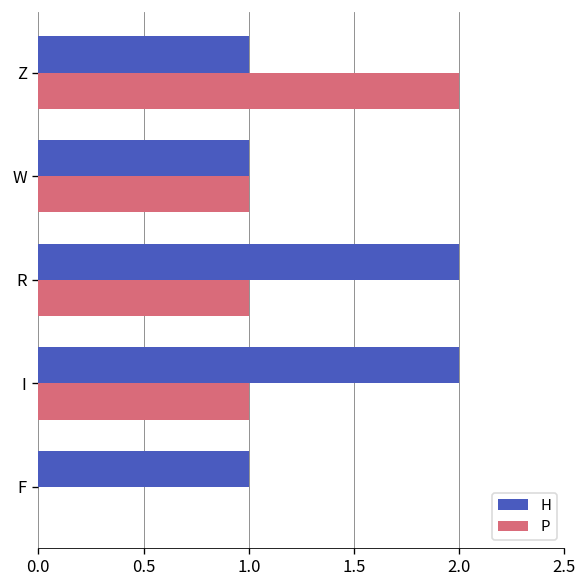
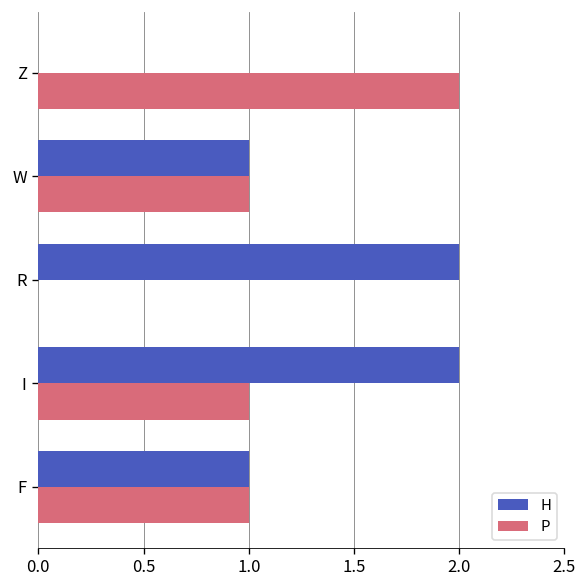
H, Z: 1 -> 0
P, R: 1 -> 0
P, F: 0 -> 1
